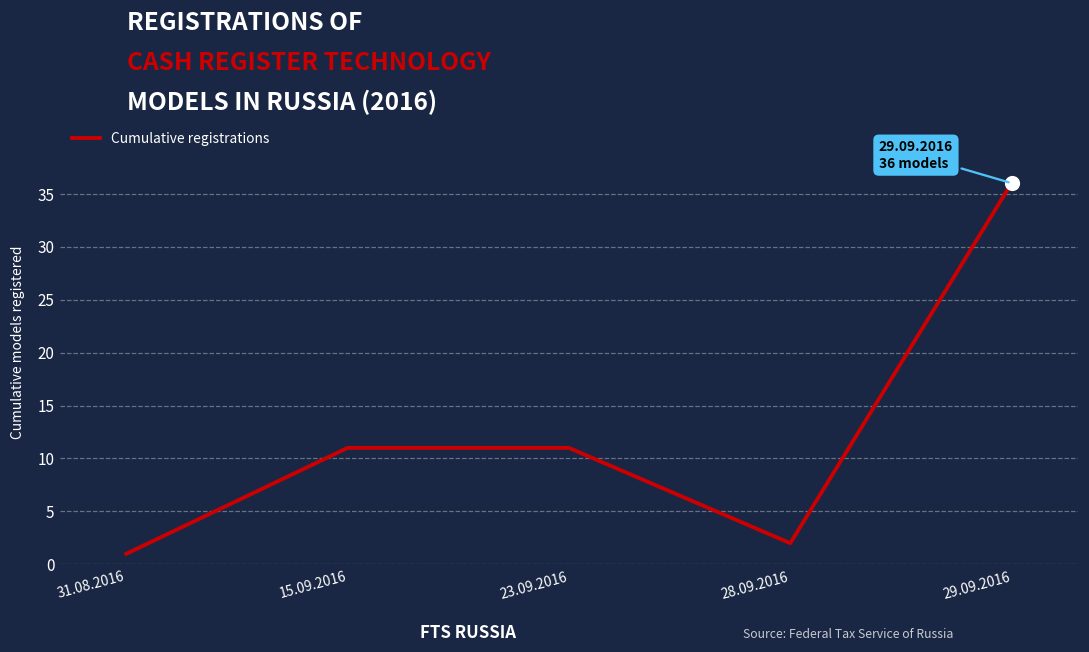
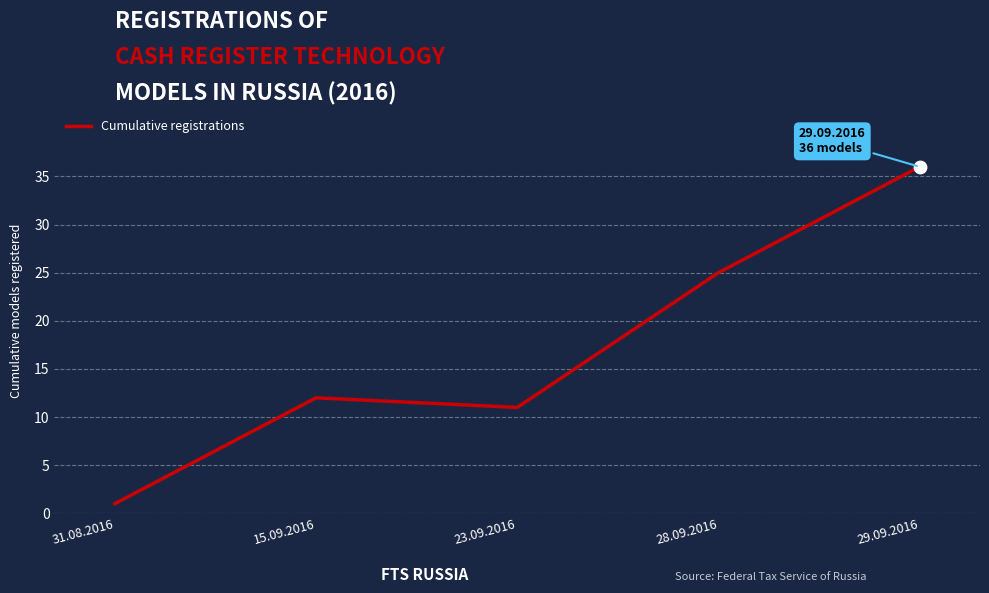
Cumulative registrations, 15.09.2016: 11 -> 12
Cumulative registrations, 28.09.2016: 2 -> 25
